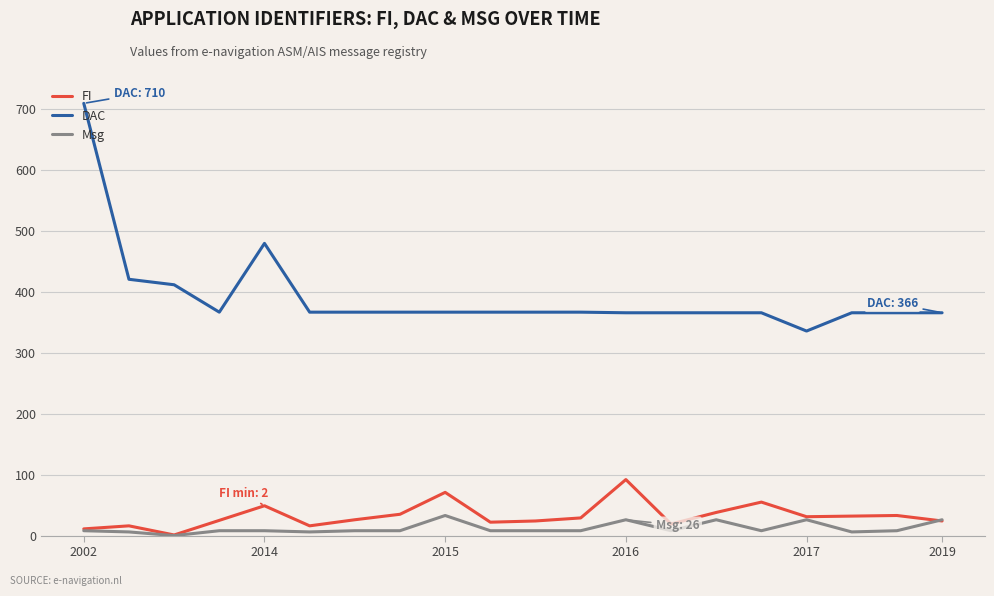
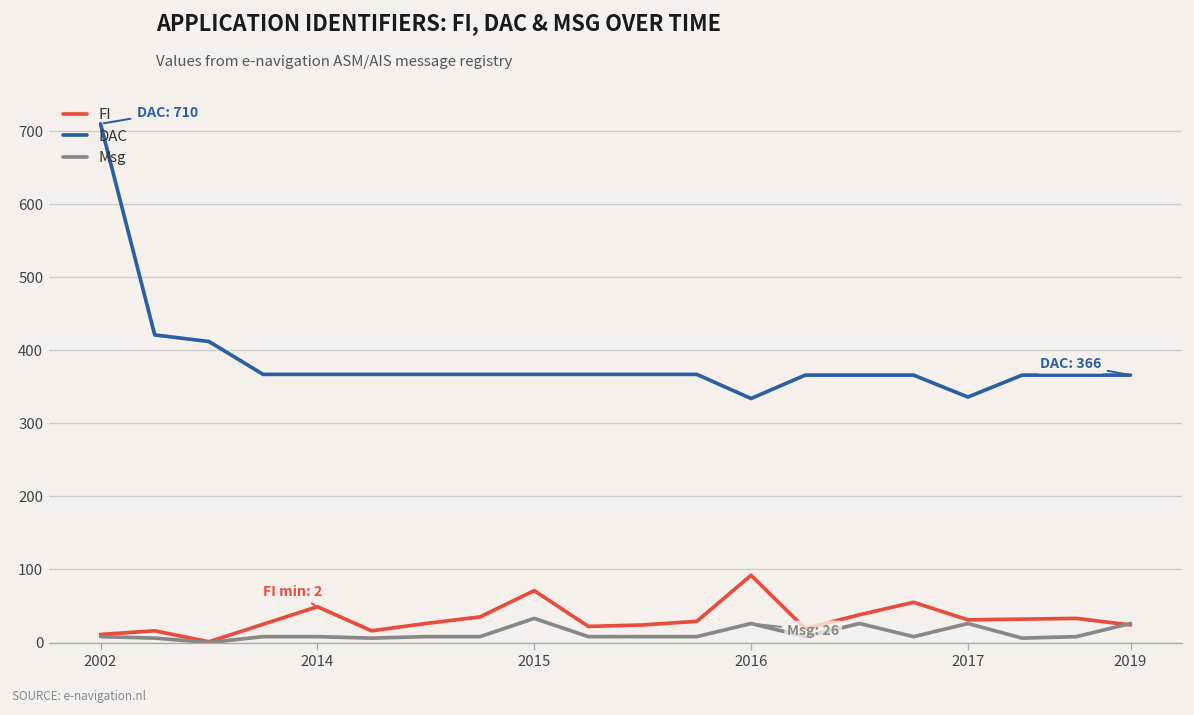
DAC, 2014: 480 -> 370
DAC, 2016: 370 -> 330
